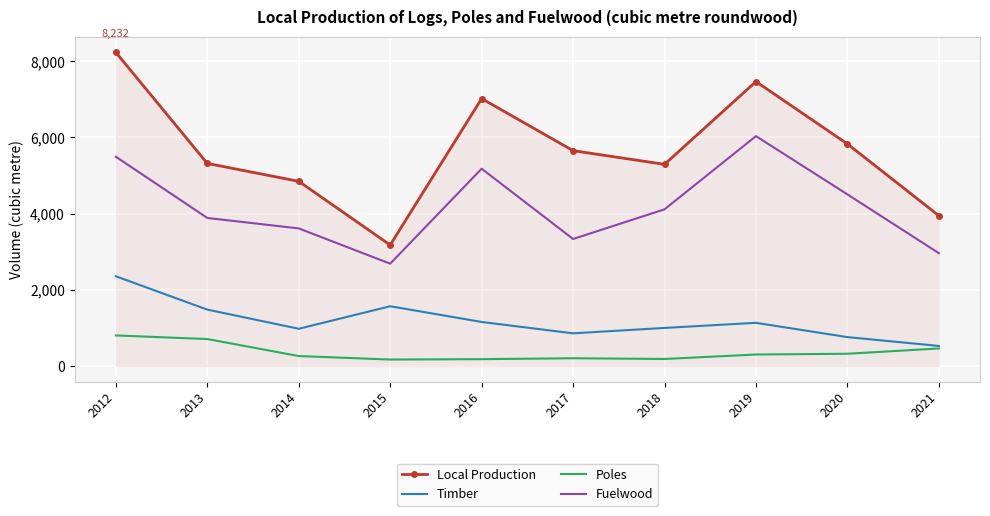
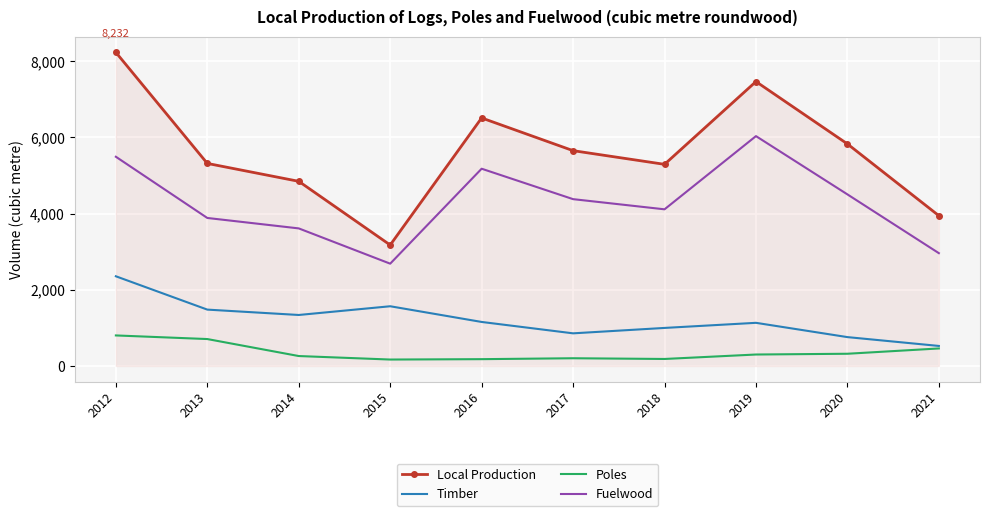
Timber, 2014: 1,000 -> 1,300
Local Production, 2016: 7,000 -> 6,500
Fuelwood, 2017: 3,300 -> 4,400
